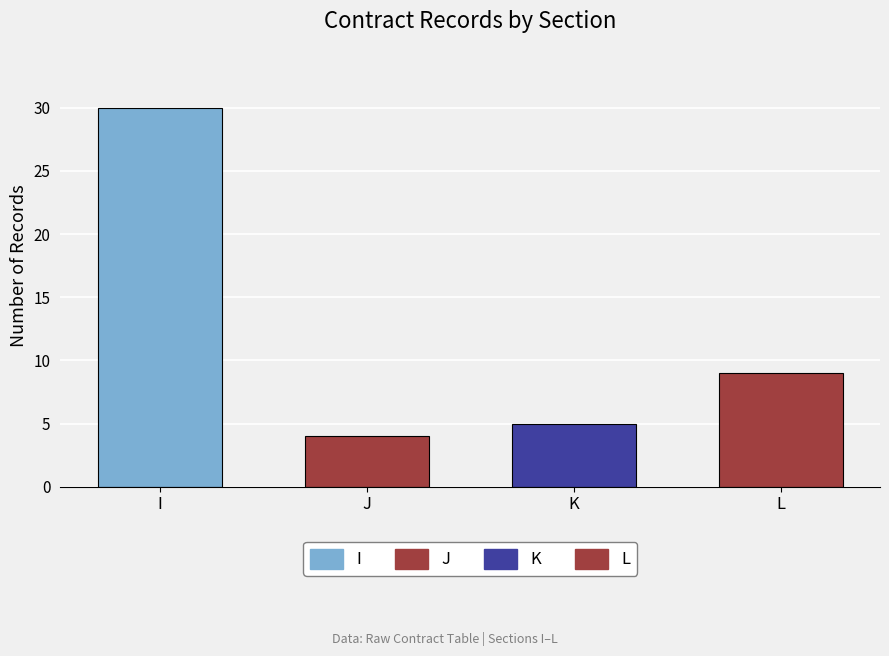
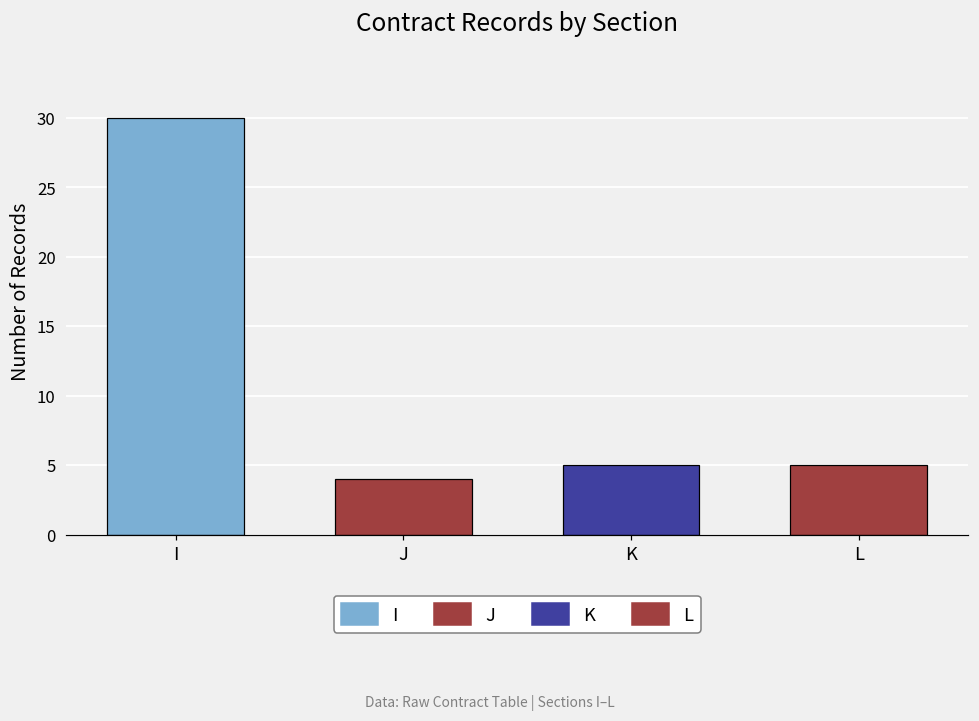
L: 9 -> 5
